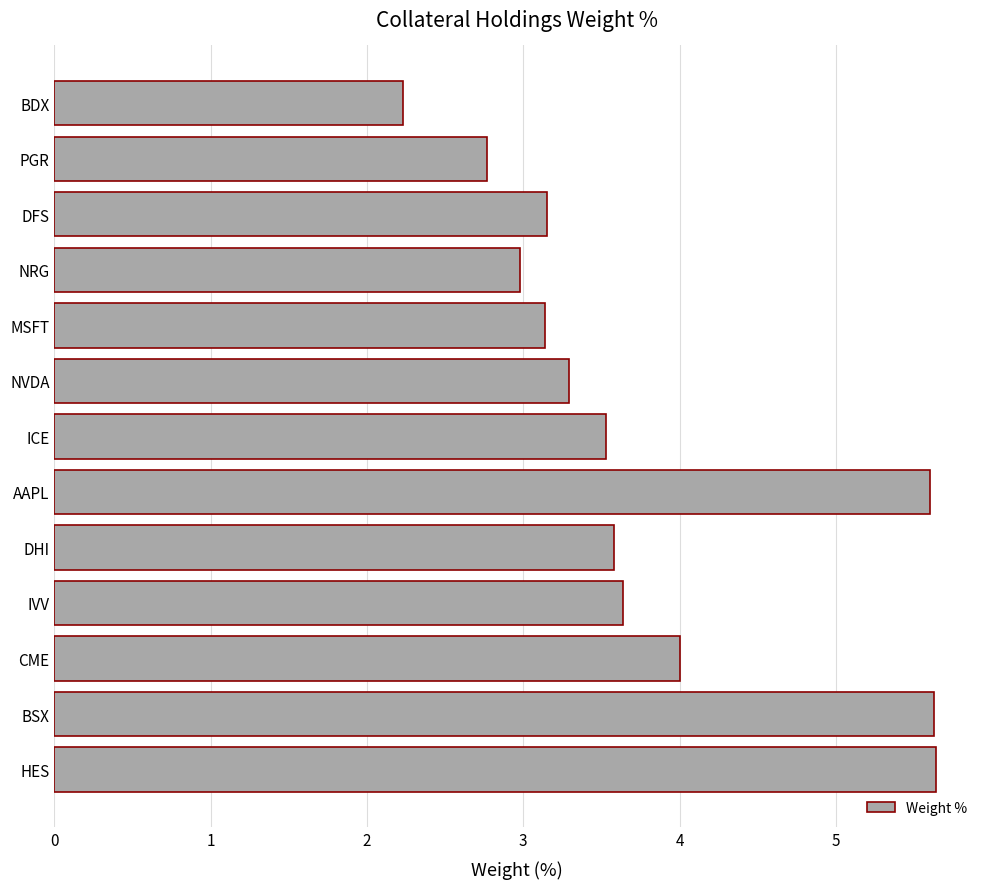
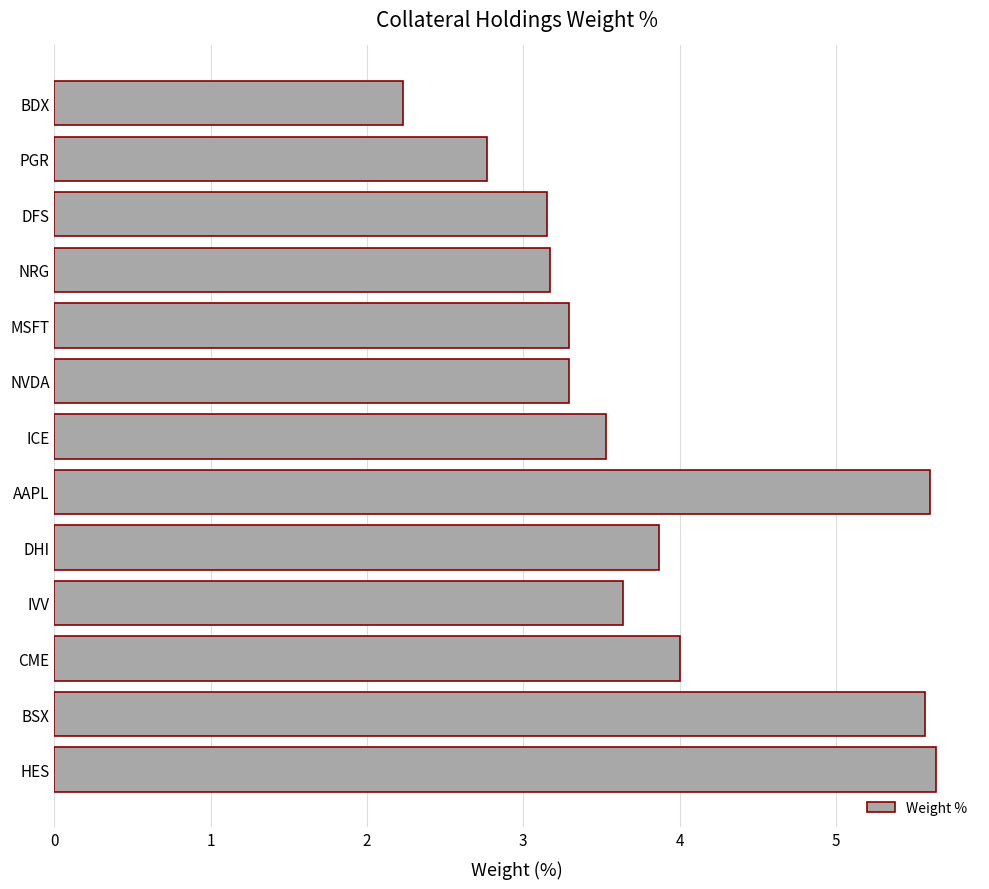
NRG: 2.98 -> 3.17
MSFT: 3.14 -> 3.29
DHI: 3.58 -> 3.87
BSX: 5.63 -> 5.57
